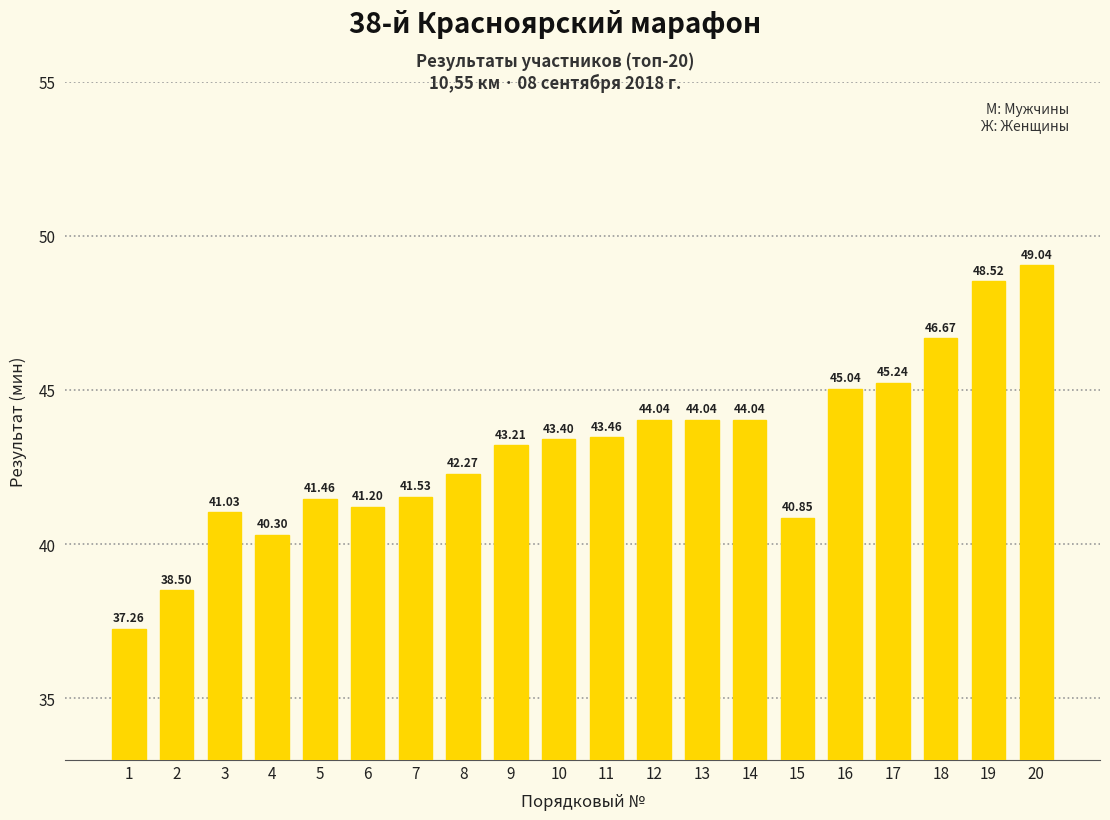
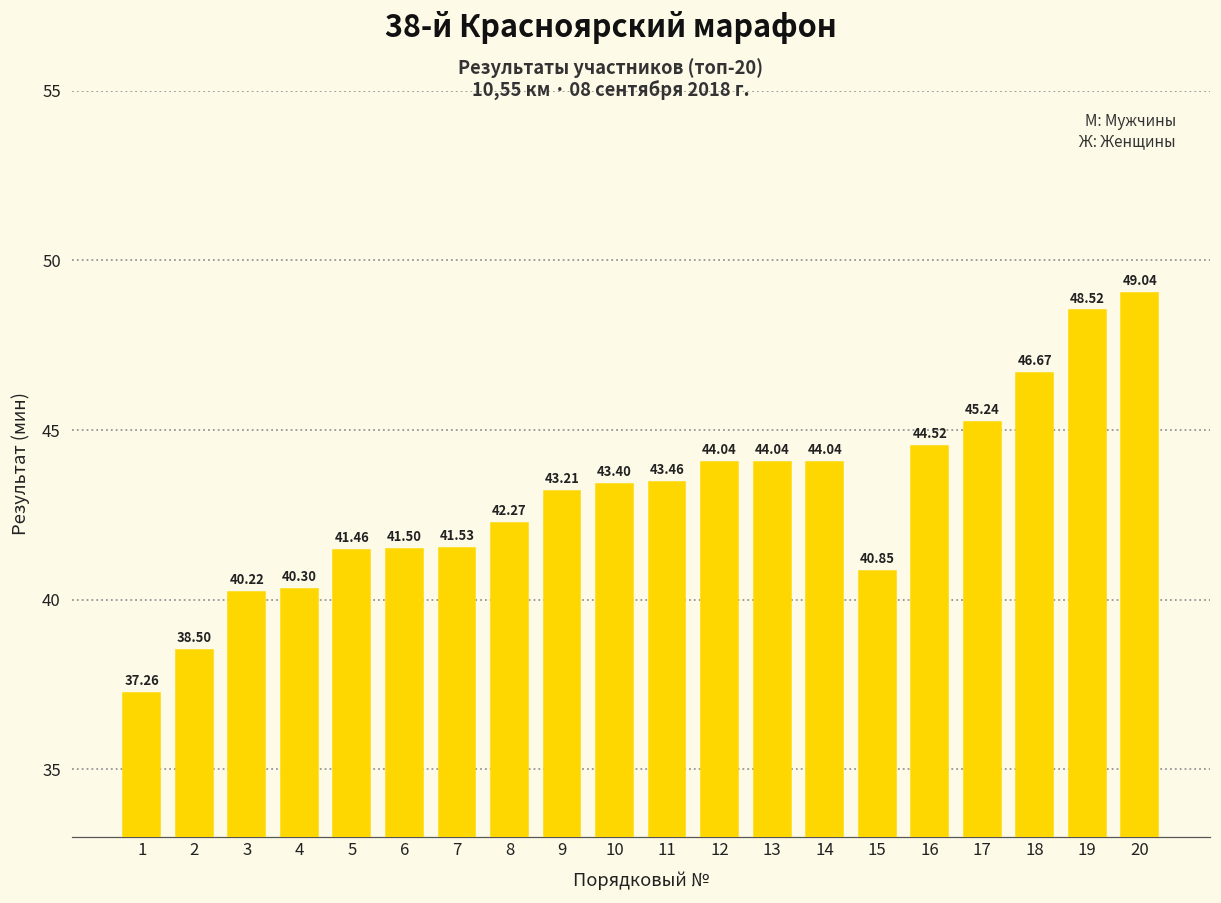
3: 41.03 -> 40.22
6: 41.20 -> 41.50
16: 45.04 -> 44.52
